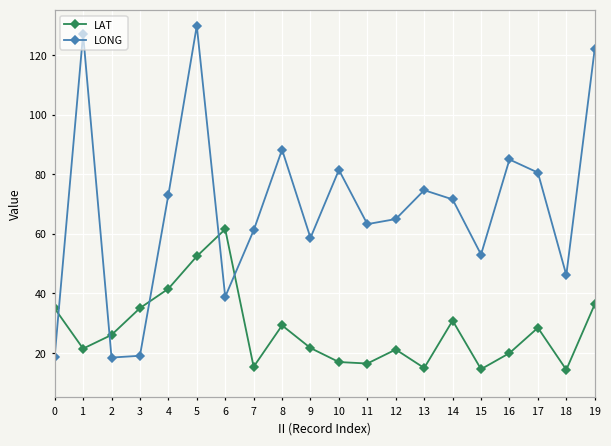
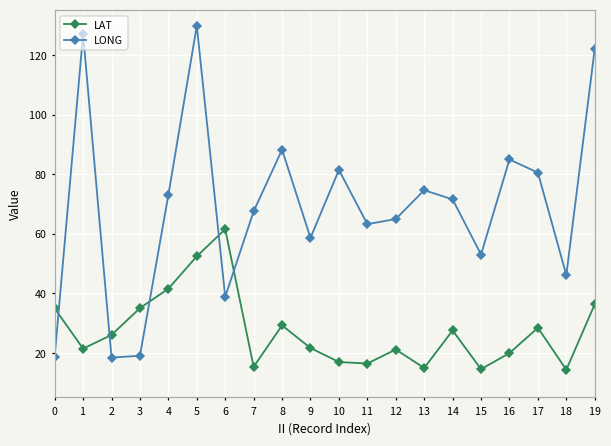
LONG, 7: 61 -> 68
LAT, 14: 31 -> 28
